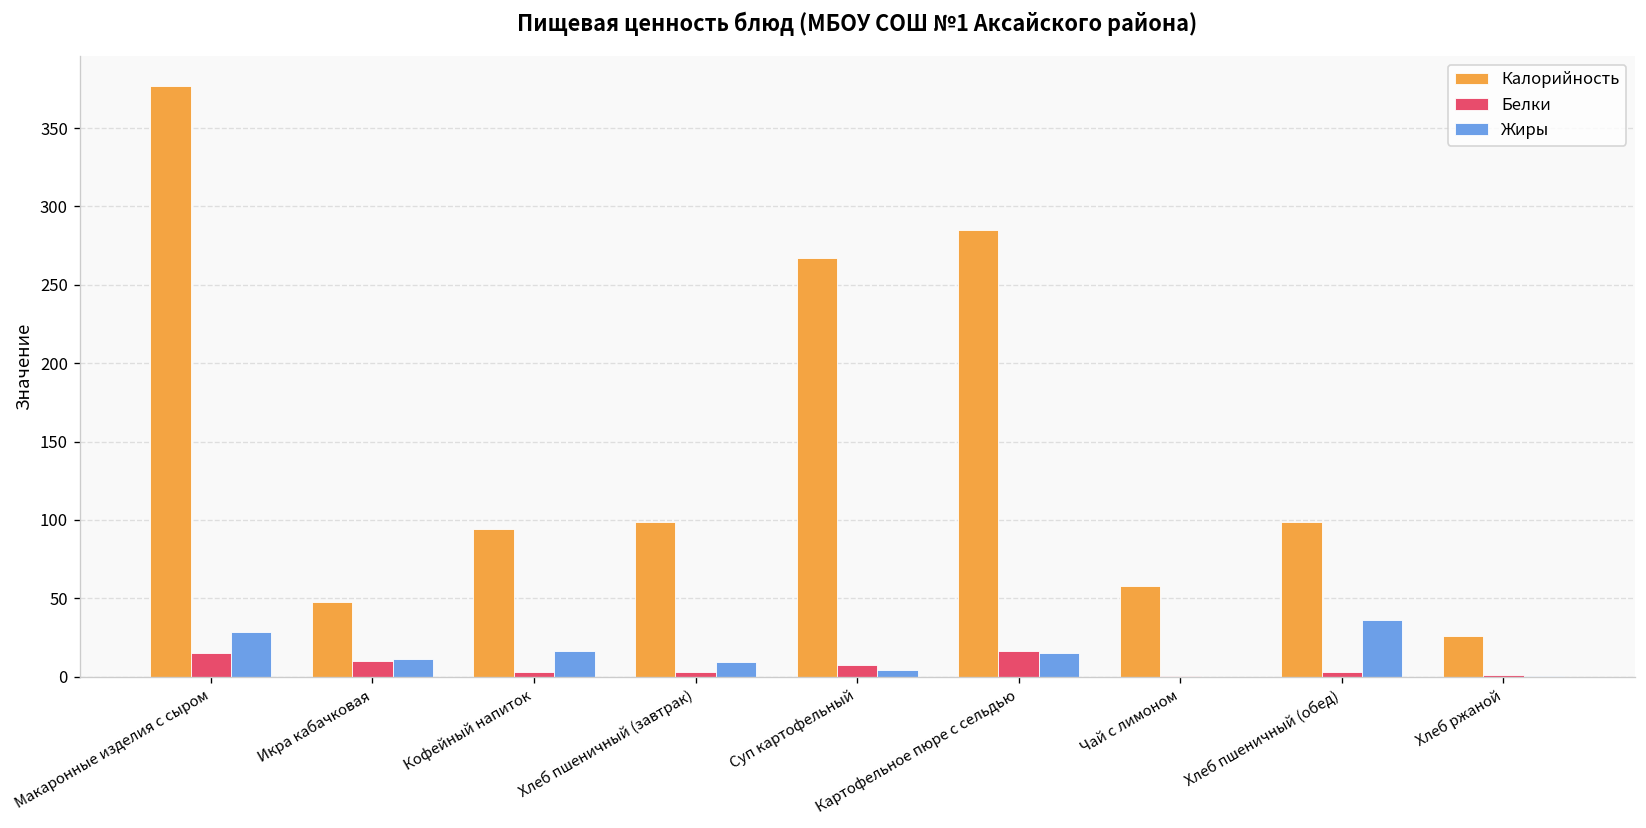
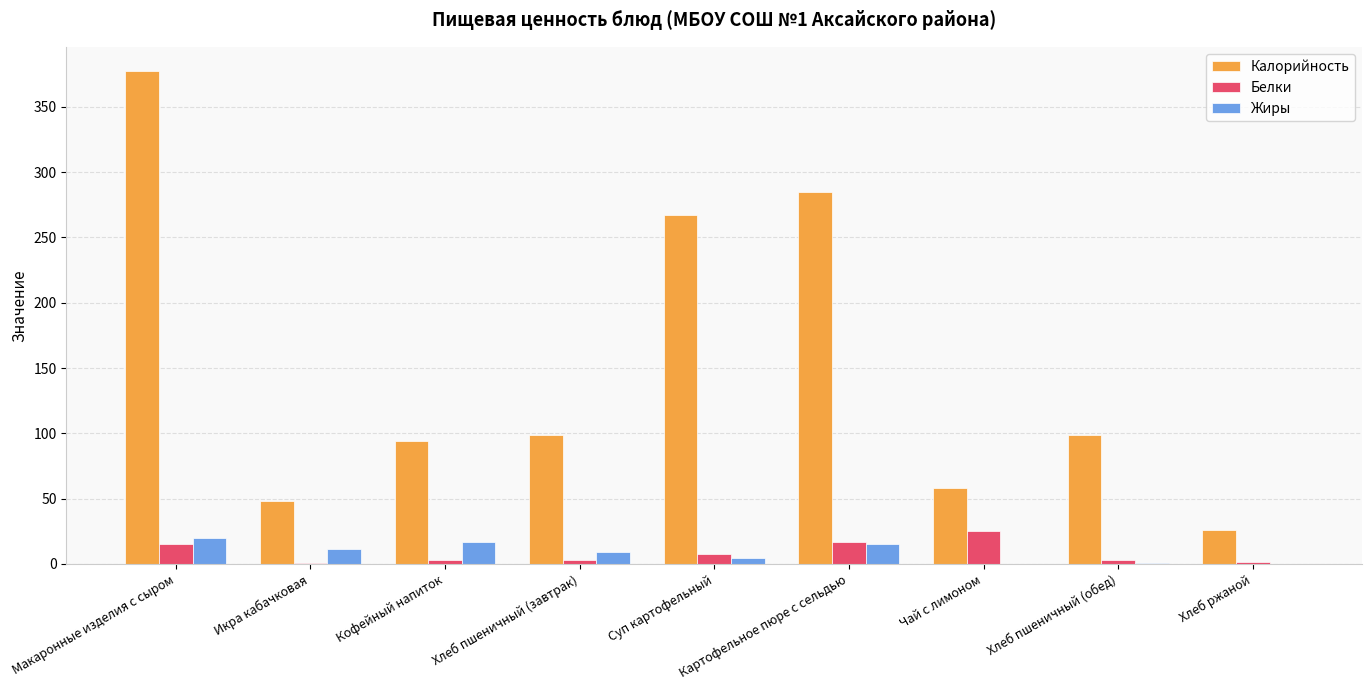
Жиры, Макаронные изделия с сыром: 28 -> 20
Белки, Икра кабачковая: 10 -> 1
Белки, Чай с лимоном: 0 -> 25
Жиры, Хлеб пшеничный (обед): 36 -> 0
